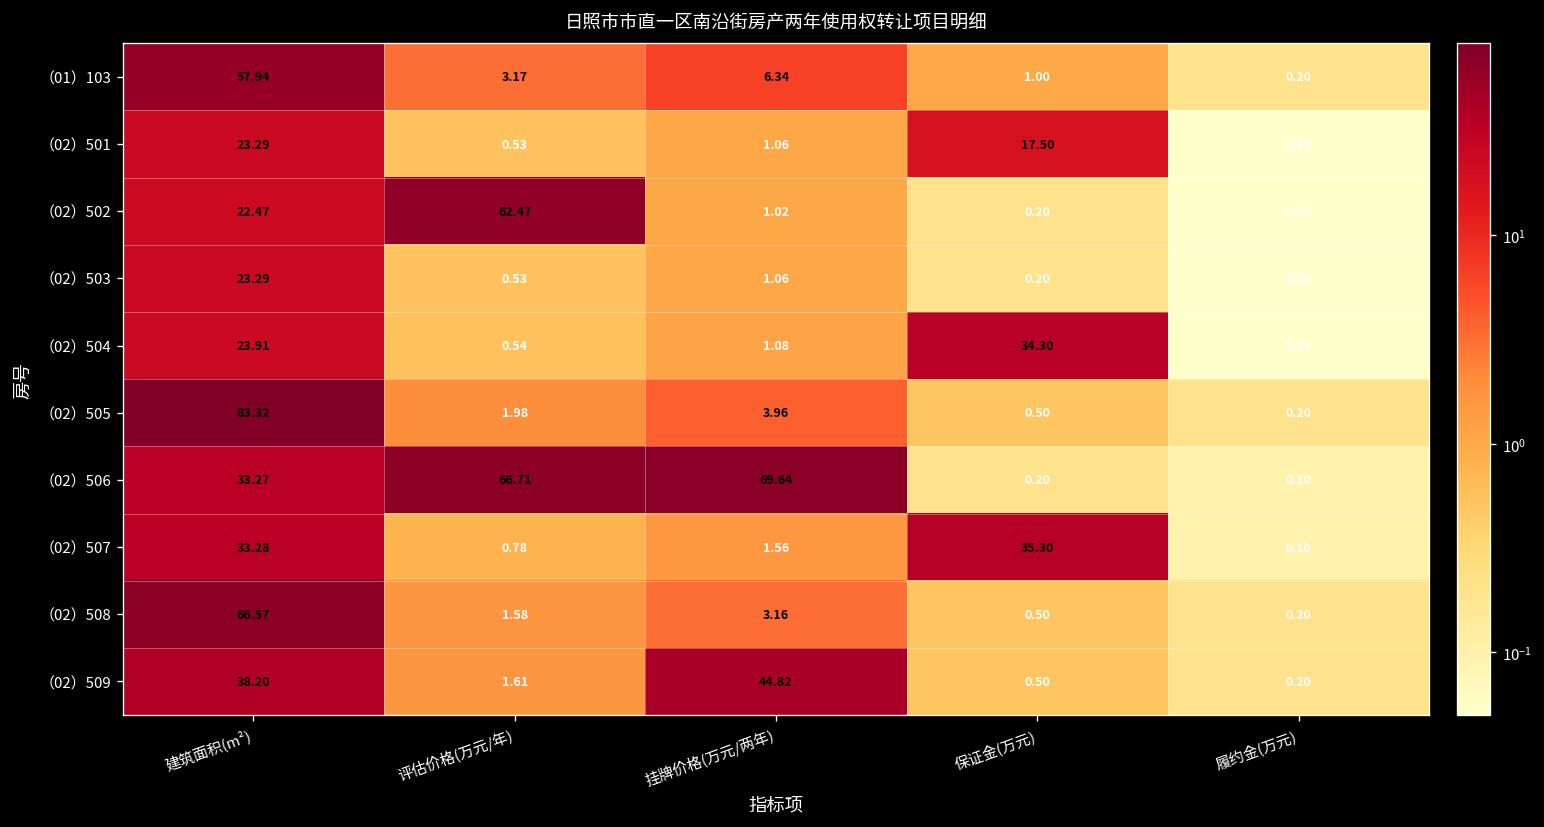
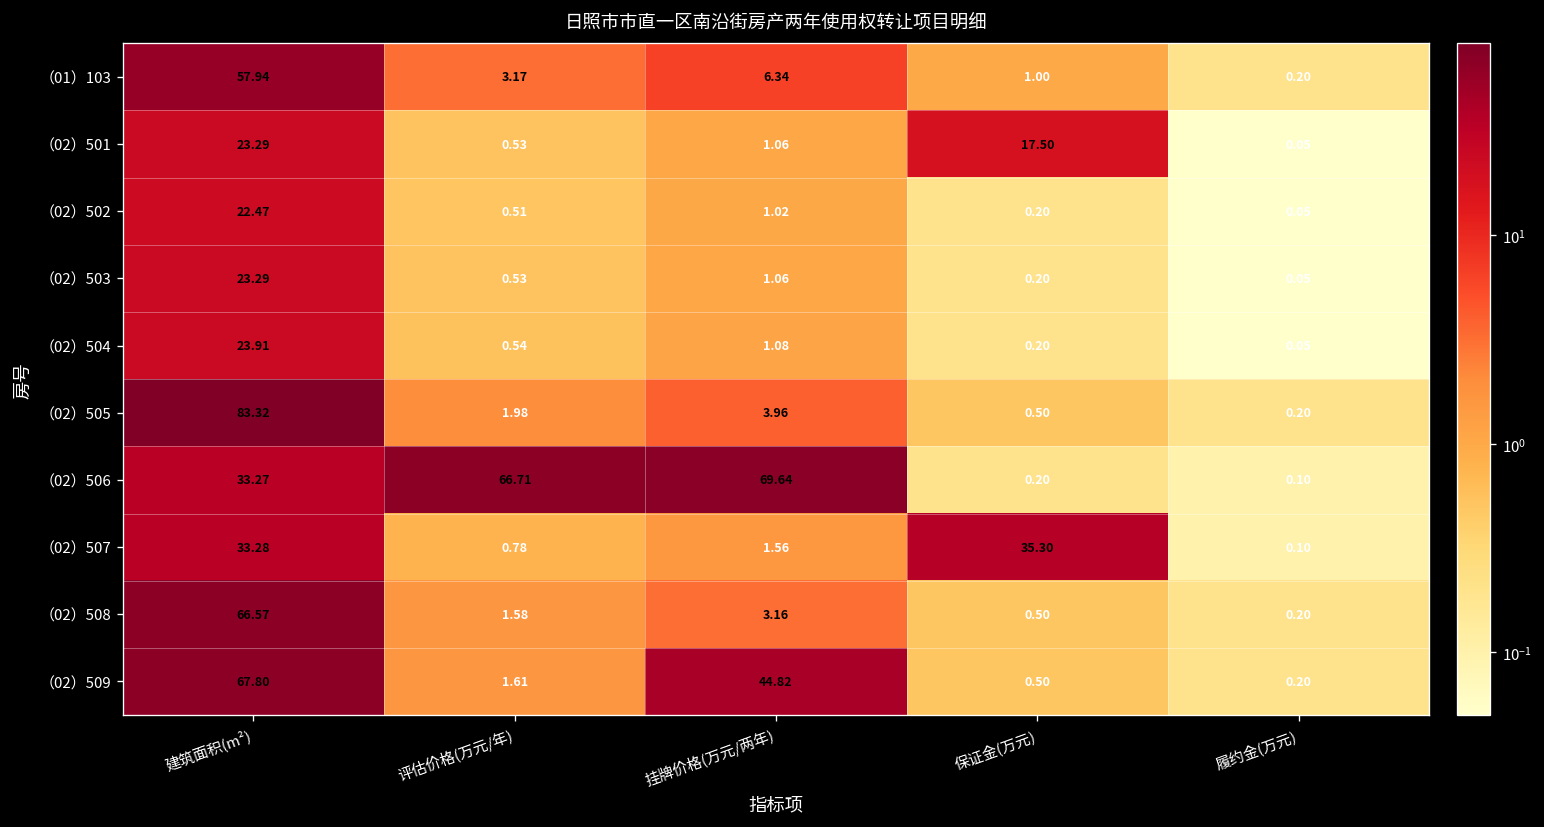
（02）502, 评估价格(万元/年): 62.47 -> 0.51
（02）504, 保证金(万元): 34.30 -> 0.20
（02）509, 建筑面积(m²): 38.20 -> 67.80
